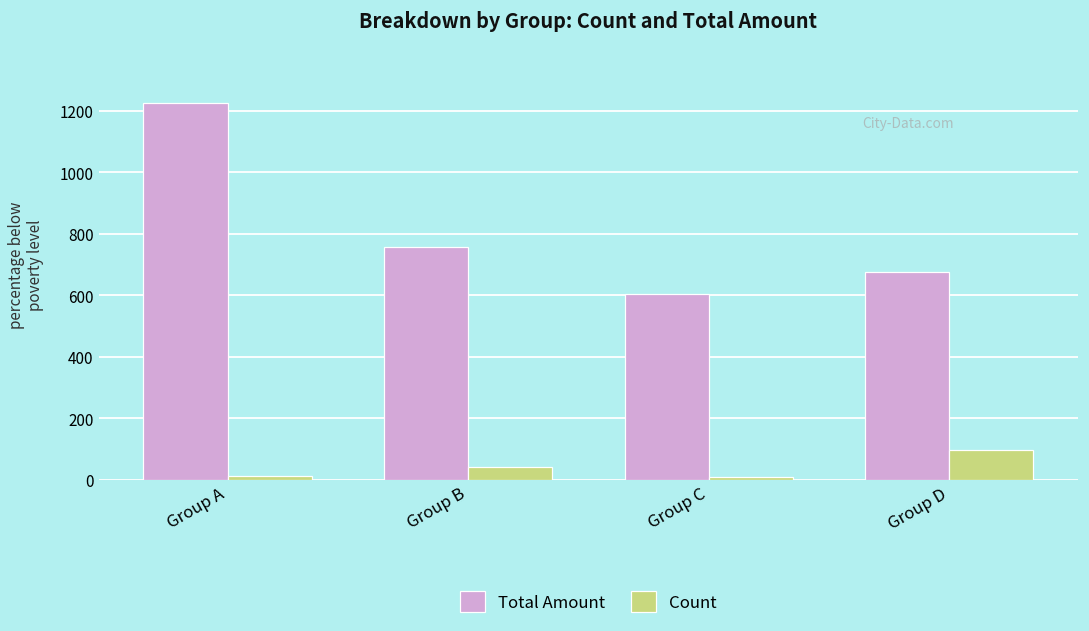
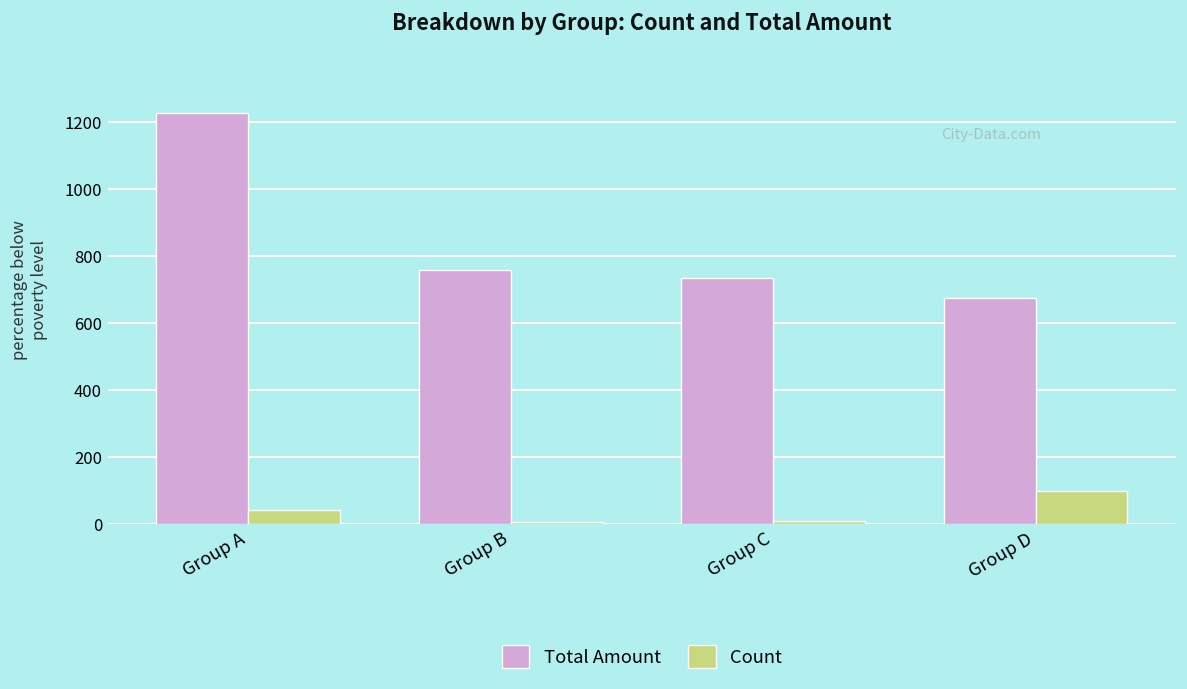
Count, Group A: 10 -> 40
Count, Group B: 40 -> 10
Total Amount, Group C: 610 -> 740
